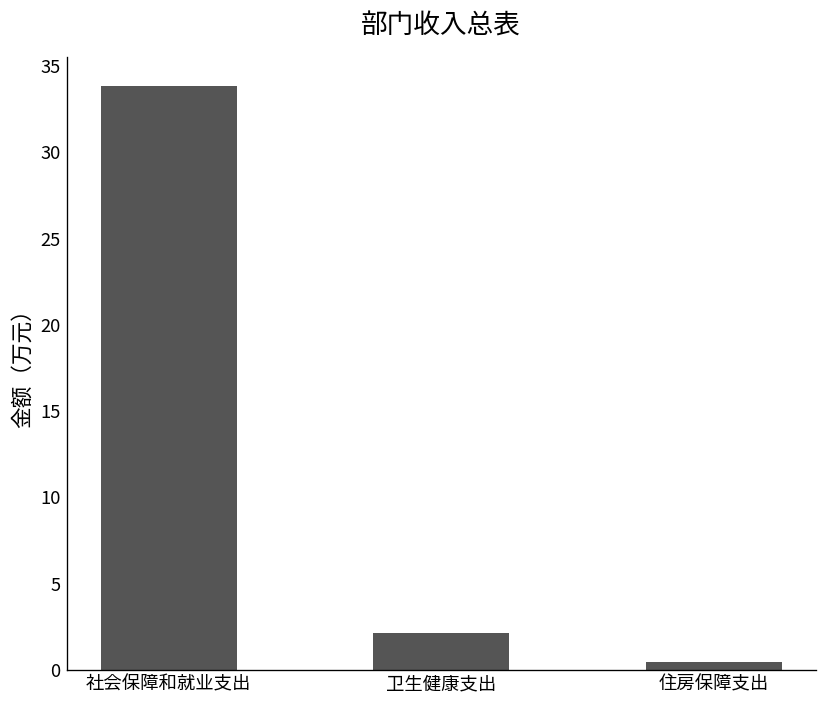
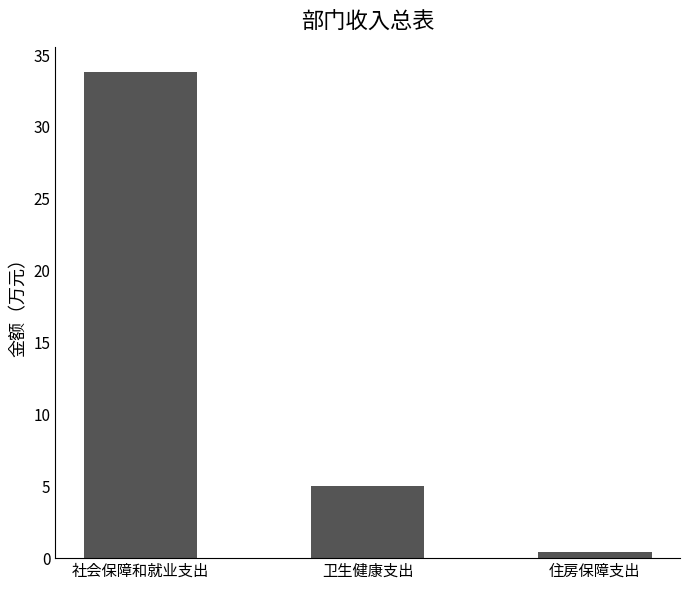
卫生健康支出: 2.1 -> 5.0
